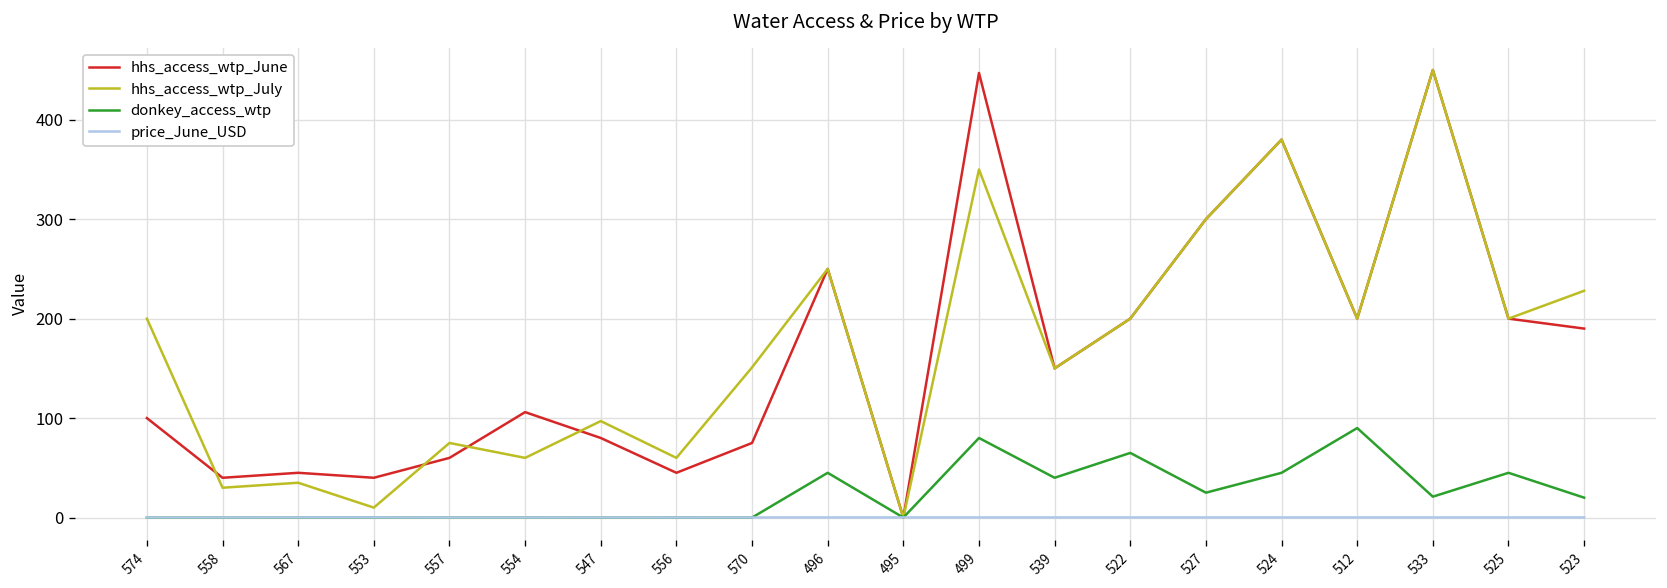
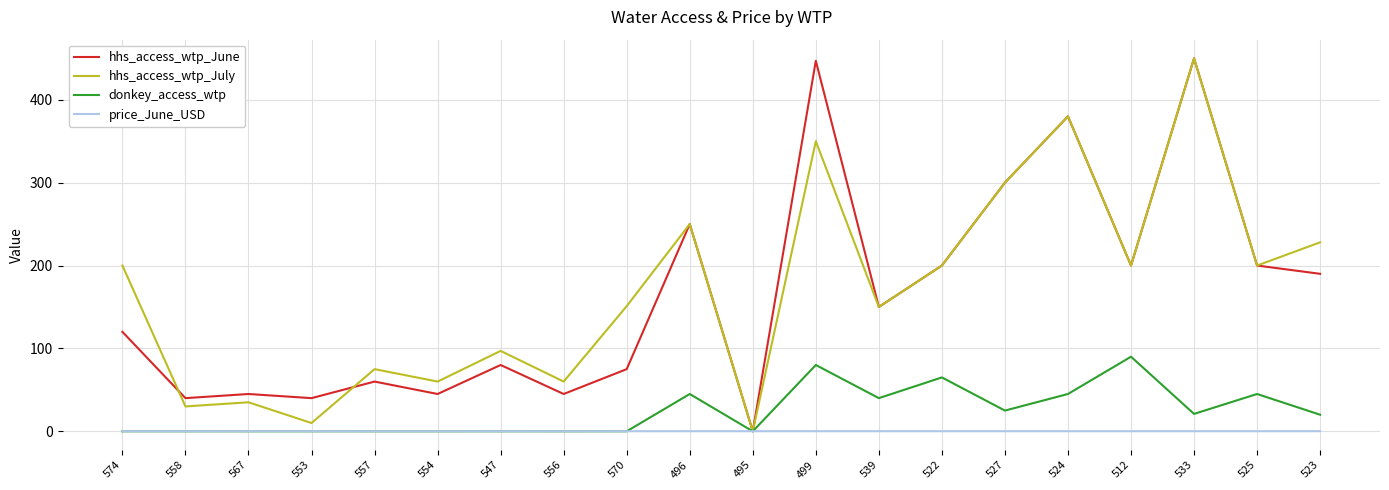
hhs_access_wtp_June, 574: 100 -> 120
hhs_access_wtp_June, 554: 110 -> 50
